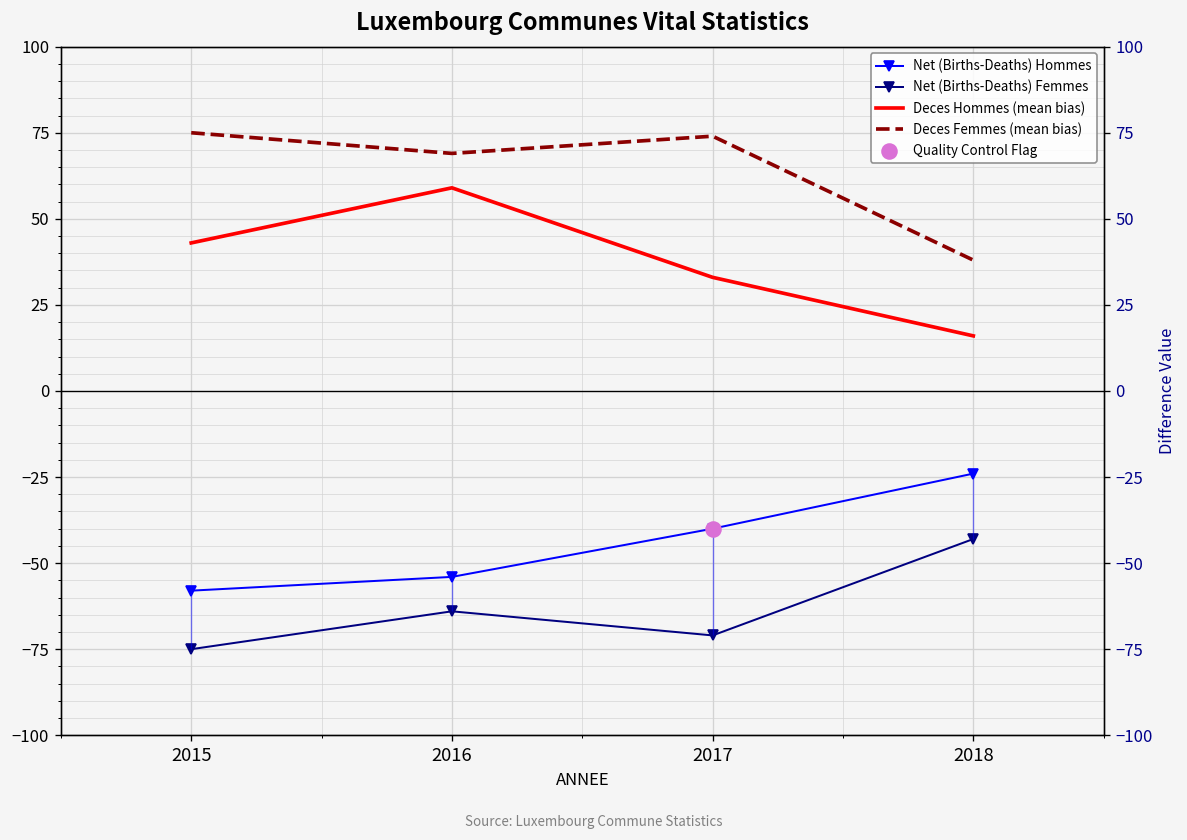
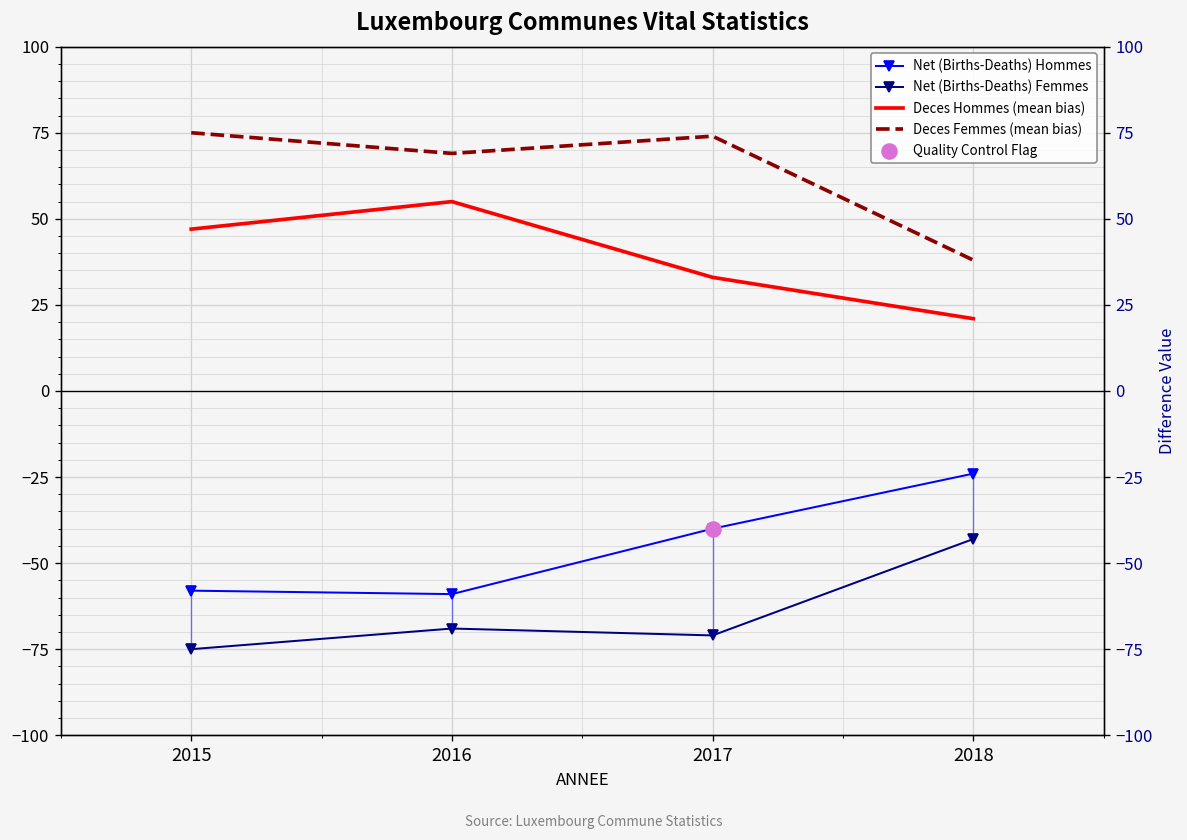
Deces Hommes (mean bias), 2015: 43 -> 47
Net (Births-Deaths) Hommes, 2016: -54 -> -59
Net (Births-Deaths) Femmes, 2016: -64 -> -69
Deces Hommes (mean bias), 2016: 59 -> 55
Deces Hommes (mean bias), 2018: 16 -> 21
